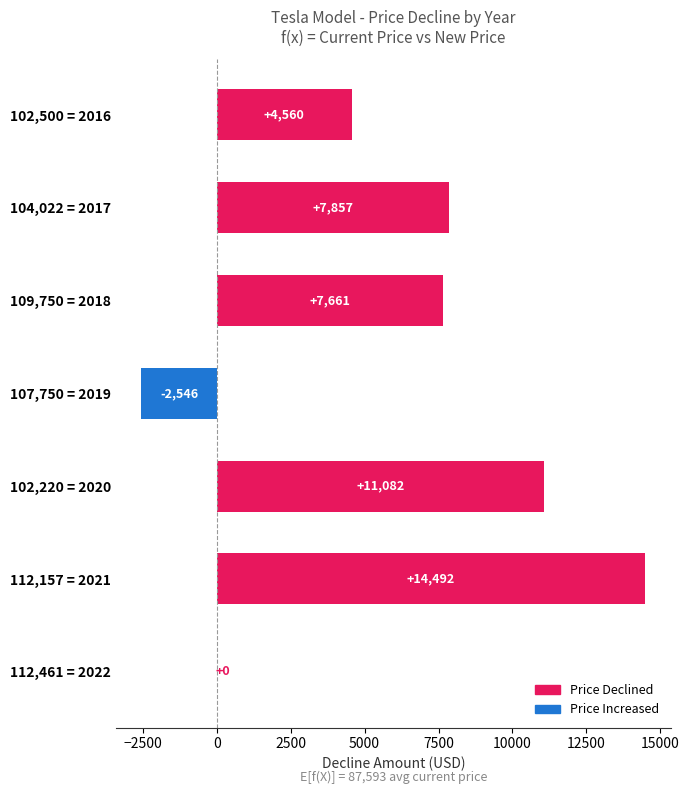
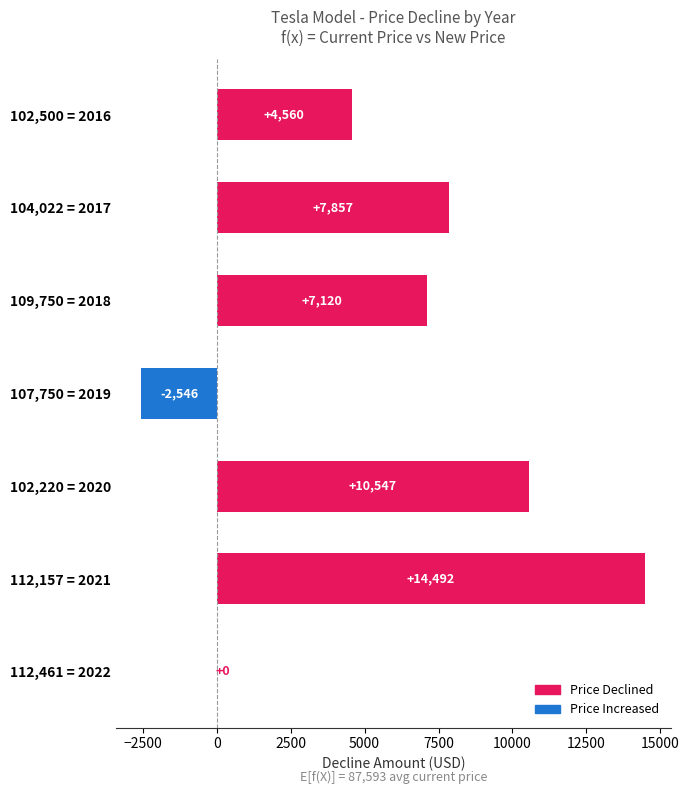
109,750 = 2018: +7,661 -> +7,120
102,220 = 2020: +11,082 -> +10,547
